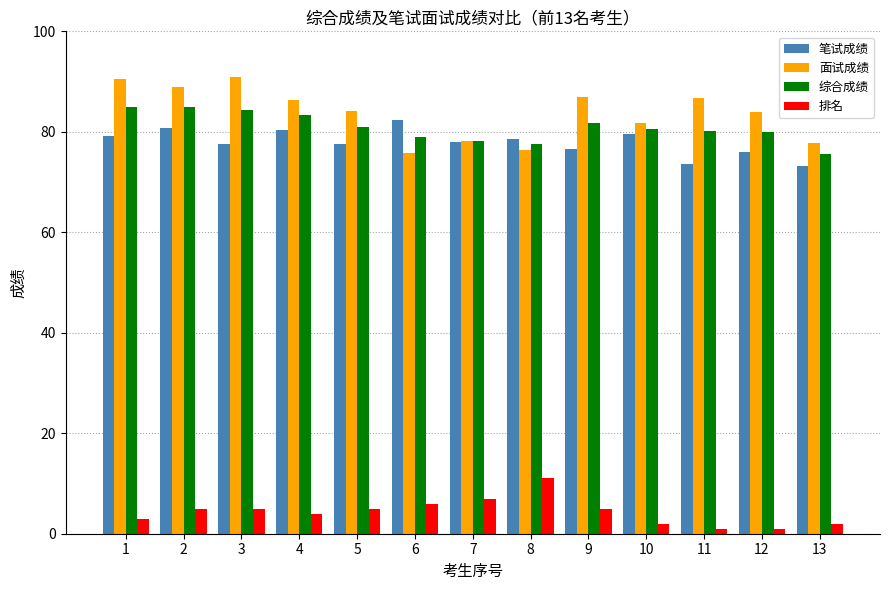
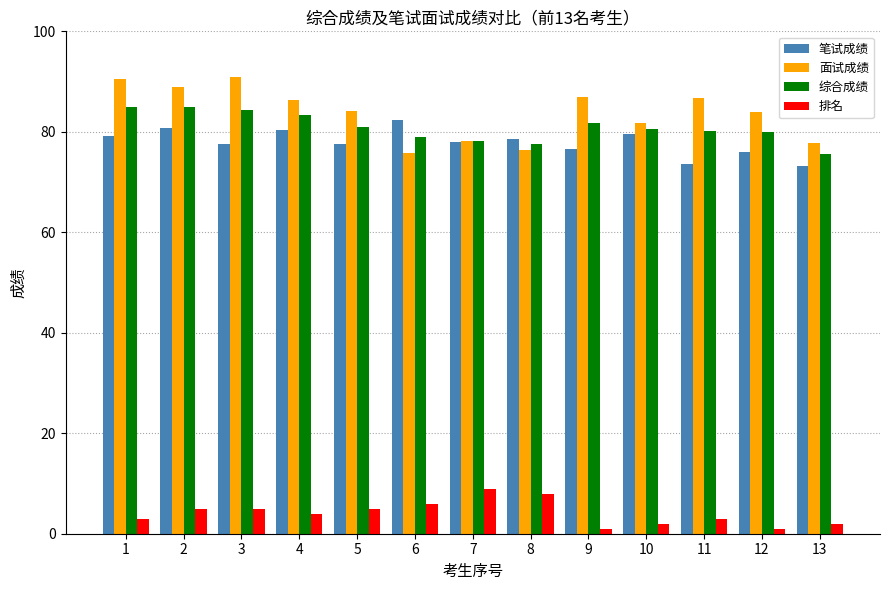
排名, 7: 7 -> 9
排名, 8: 11 -> 8
排名, 9: 5 -> 1
排名, 11: 1 -> 3
